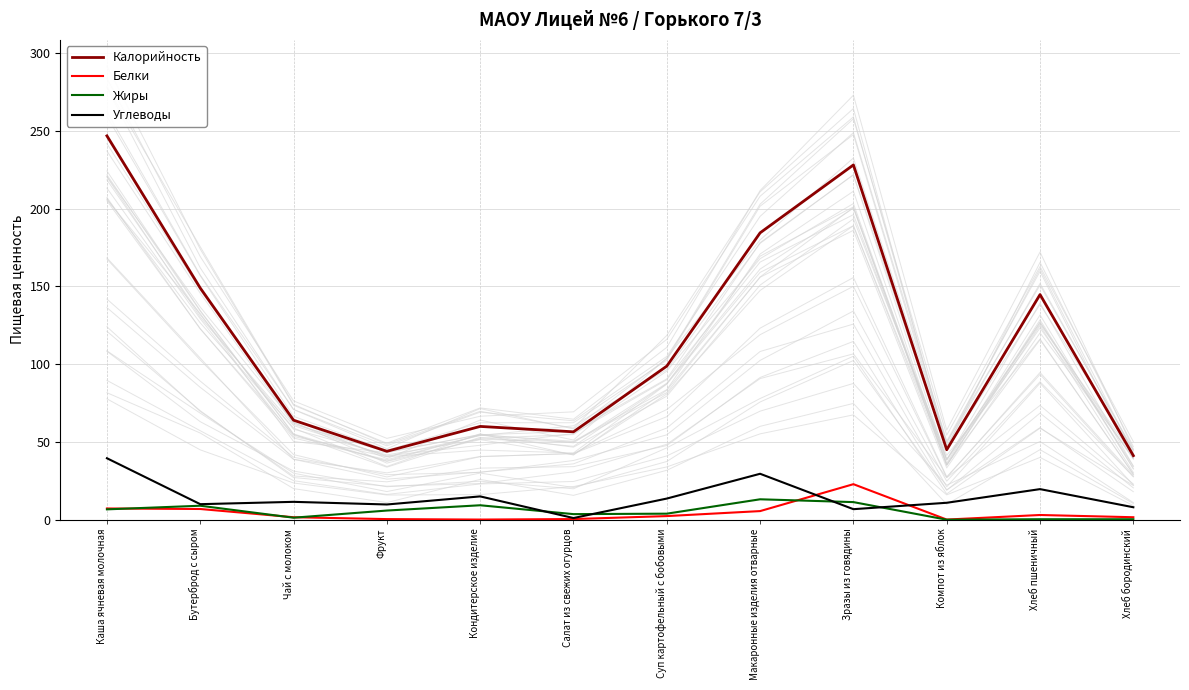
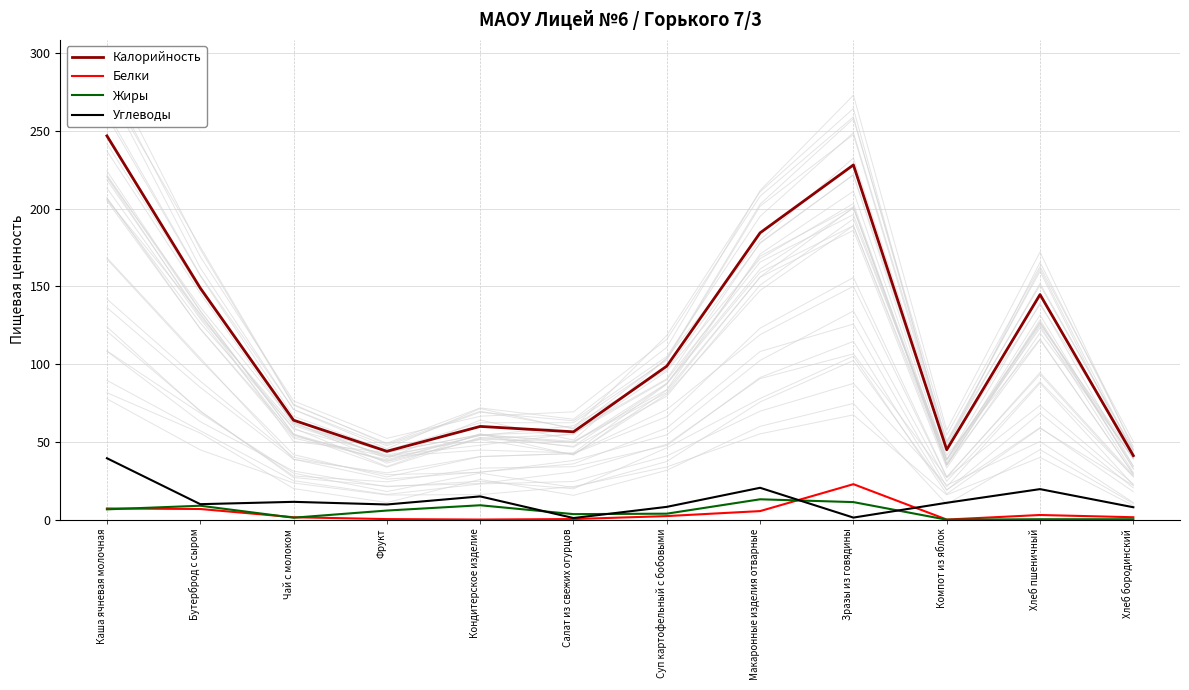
Углеводы, Суп картофельный с бобовыми: 14 -> 8
Углеводы, Макаронные изделия отварные: 30 -> 21
Углеводы, Зразы из говядины: 7 -> 1
